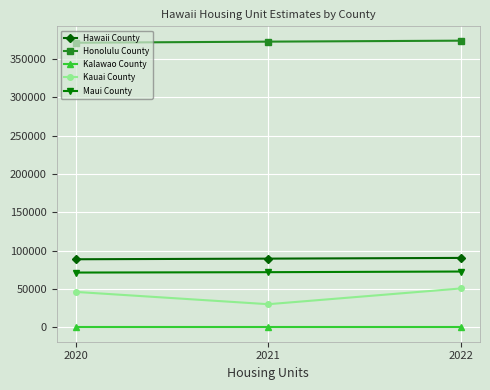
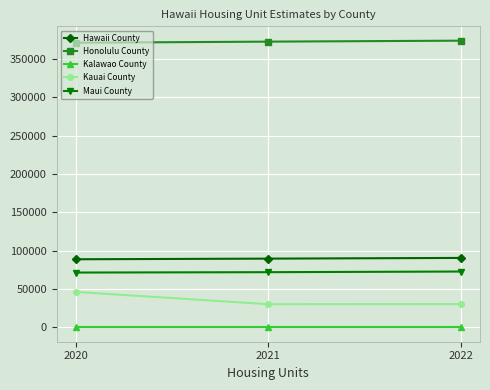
Kauai County, 2022: 50000 -> 30000
